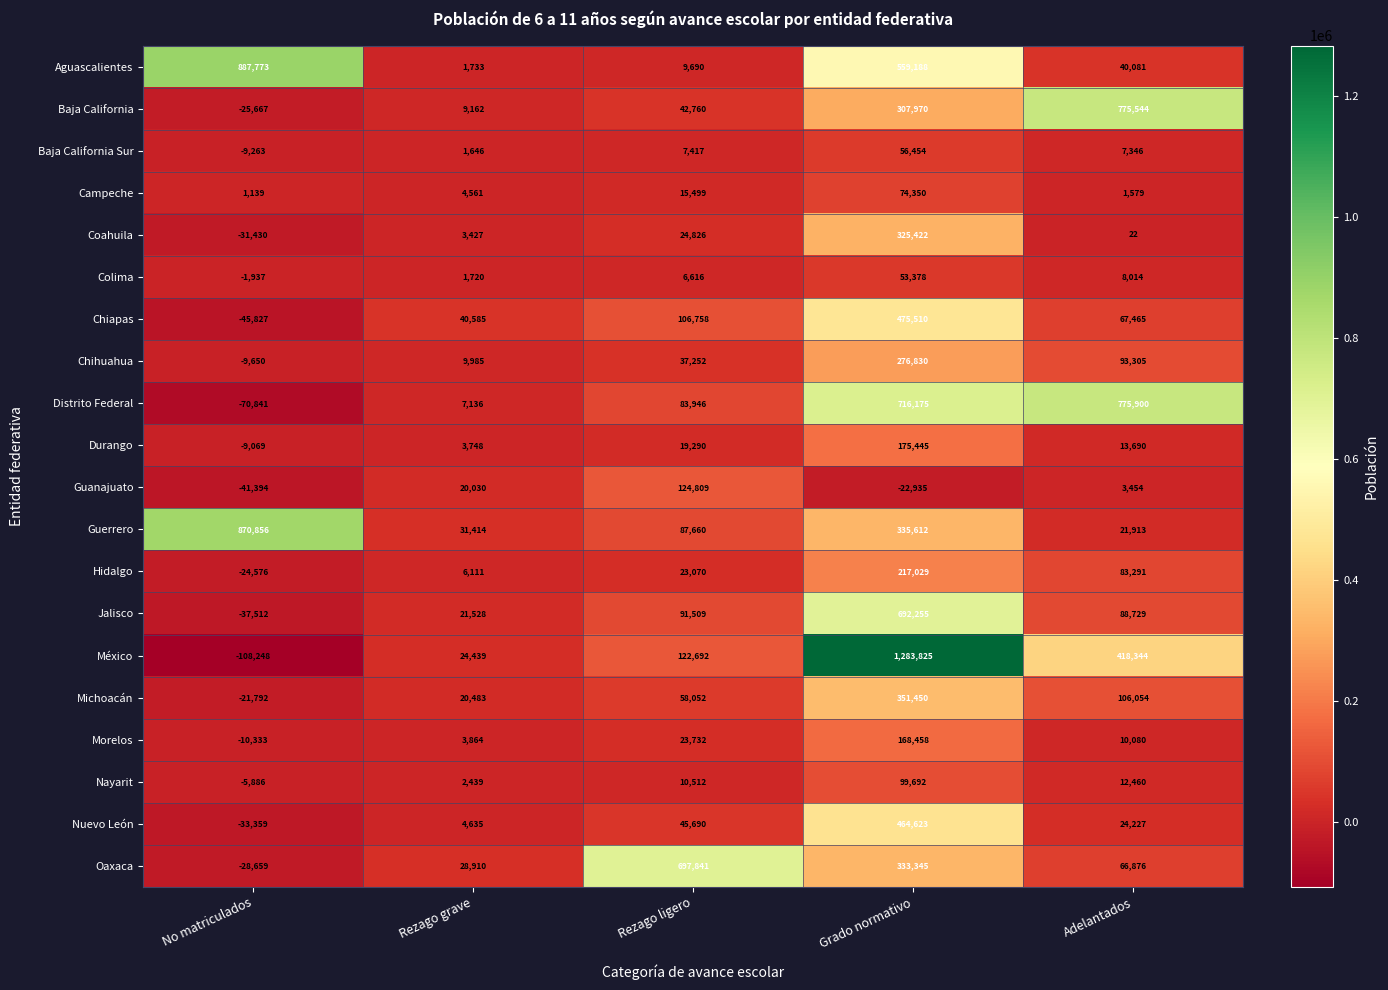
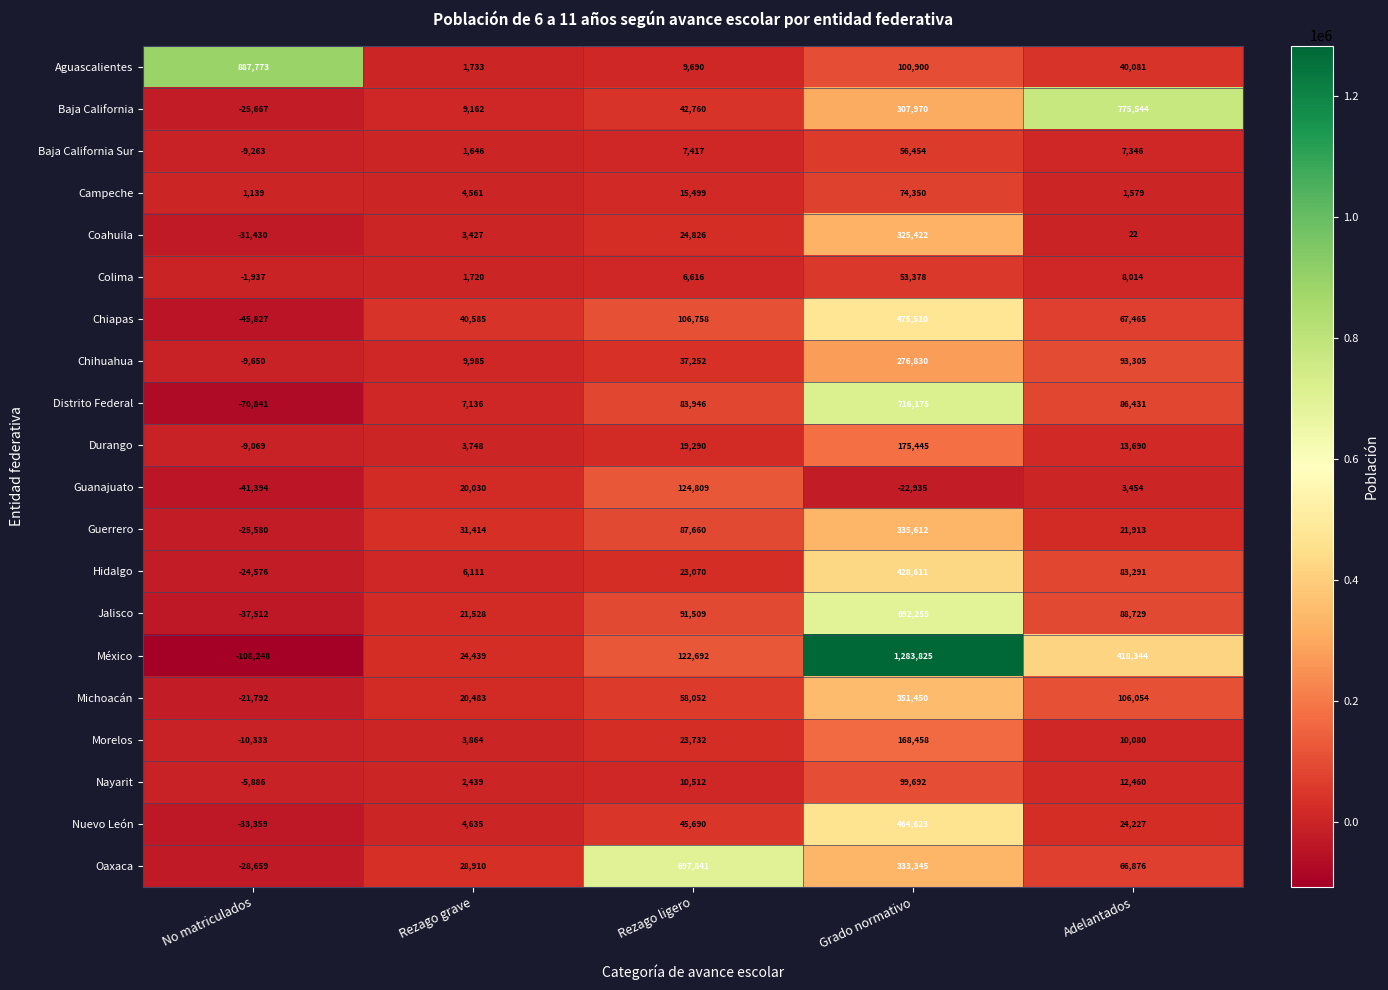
Aguascalientes, Grado normativo: 559,188 -> 100,900
Distrito Federal, Adelantados: 775,900 -> 86,431
Guerrero, No matriculados: 870,856 -> -25,580
Hidalgo, Grado normativo: 217,029 -> 428,611
